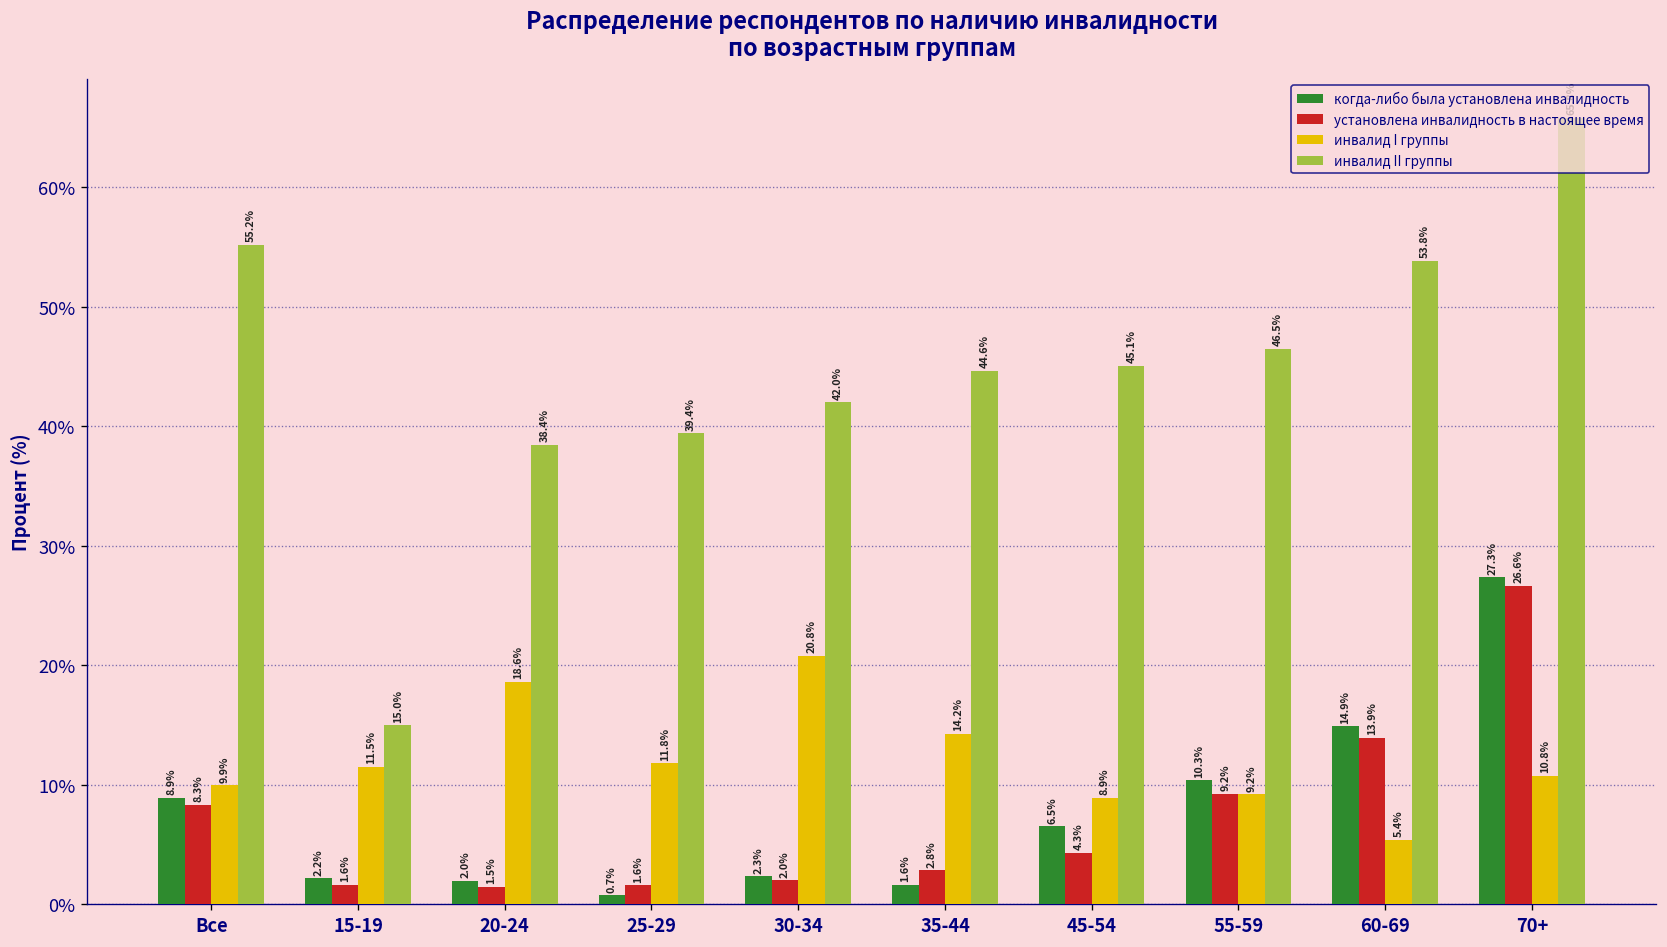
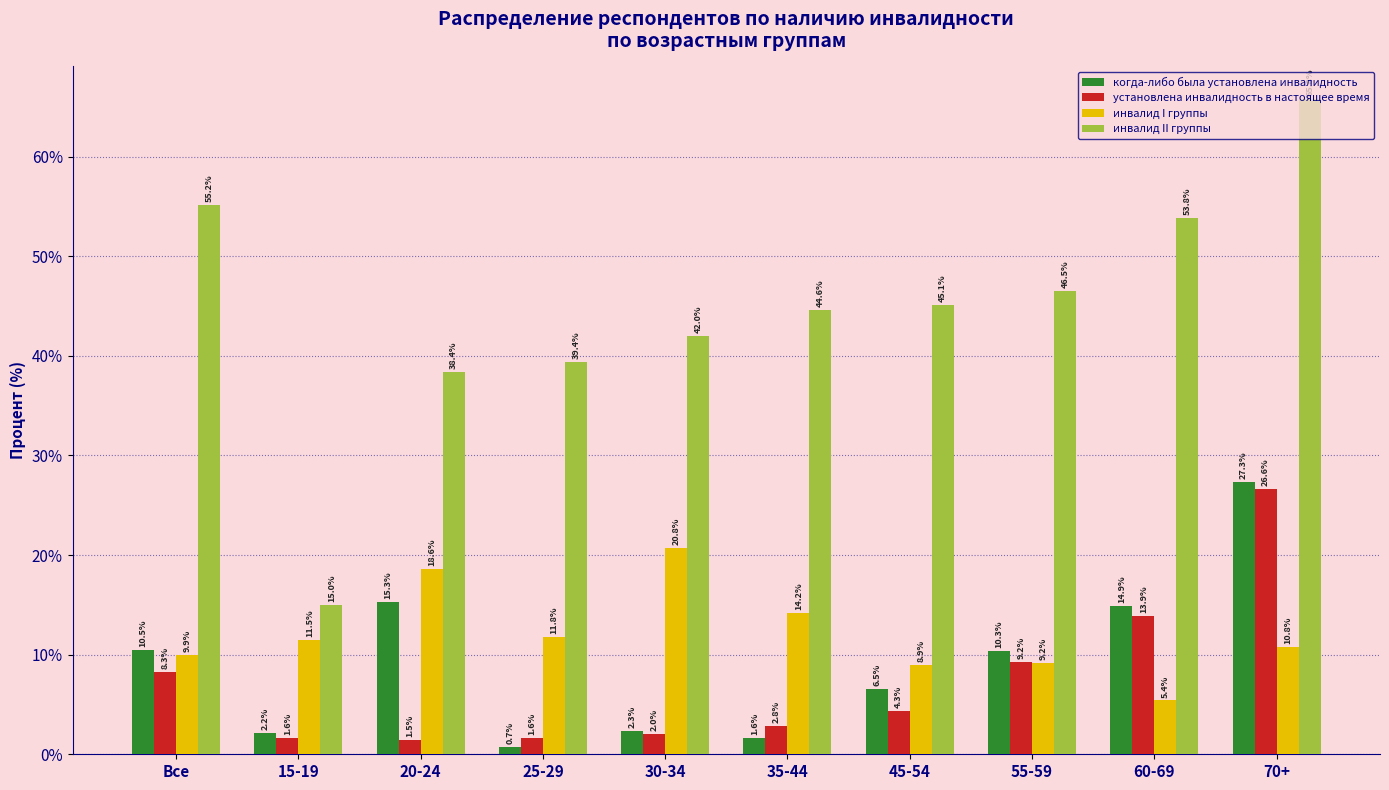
когда-либо была установлена инвалидность, Все: 8.9% -> 10.5%
когда-либо была установлена инвалидность, 20-24: 2.0% -> 15.3%
